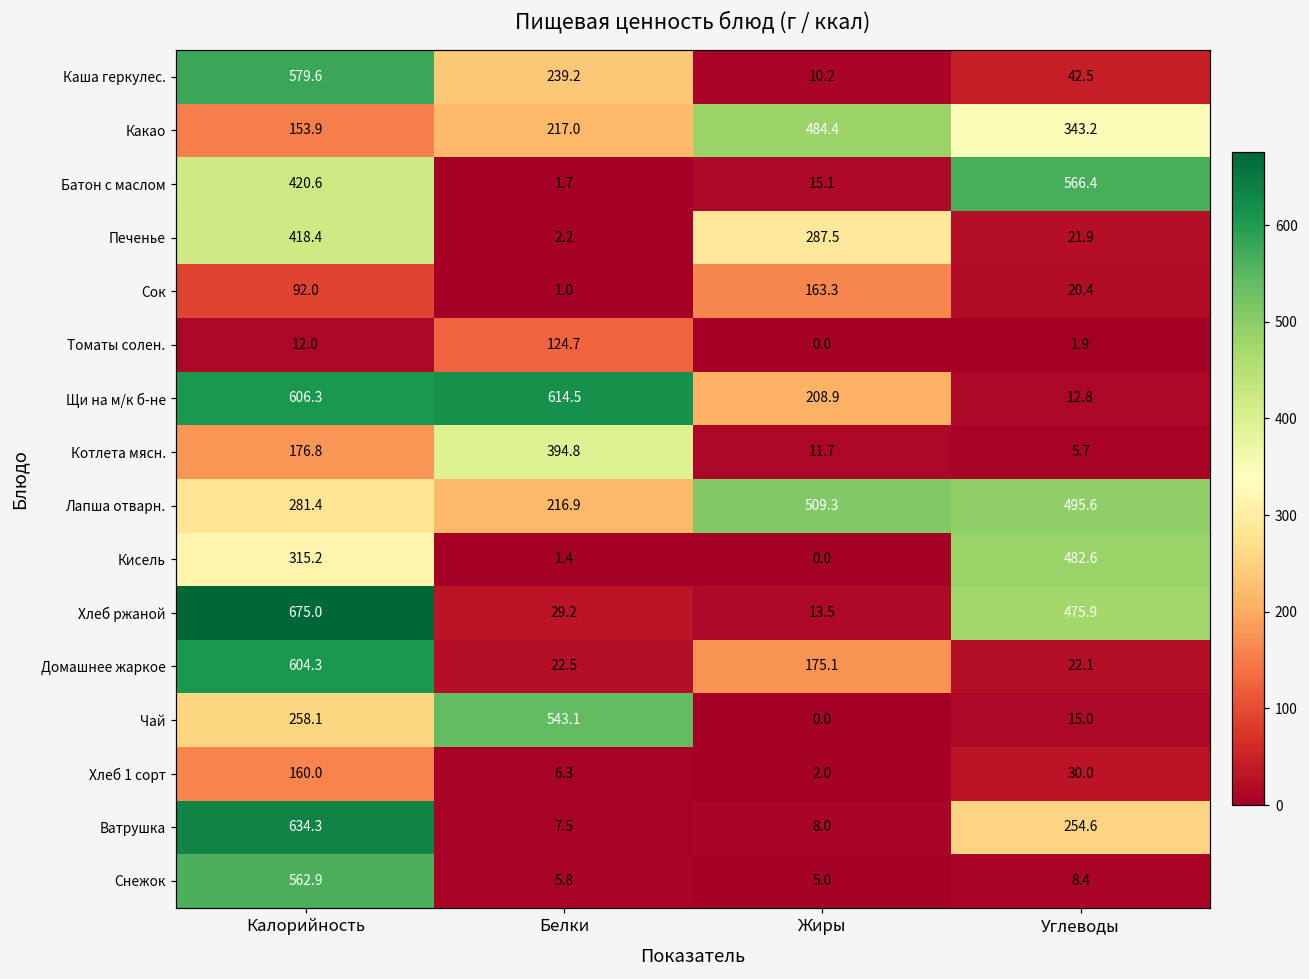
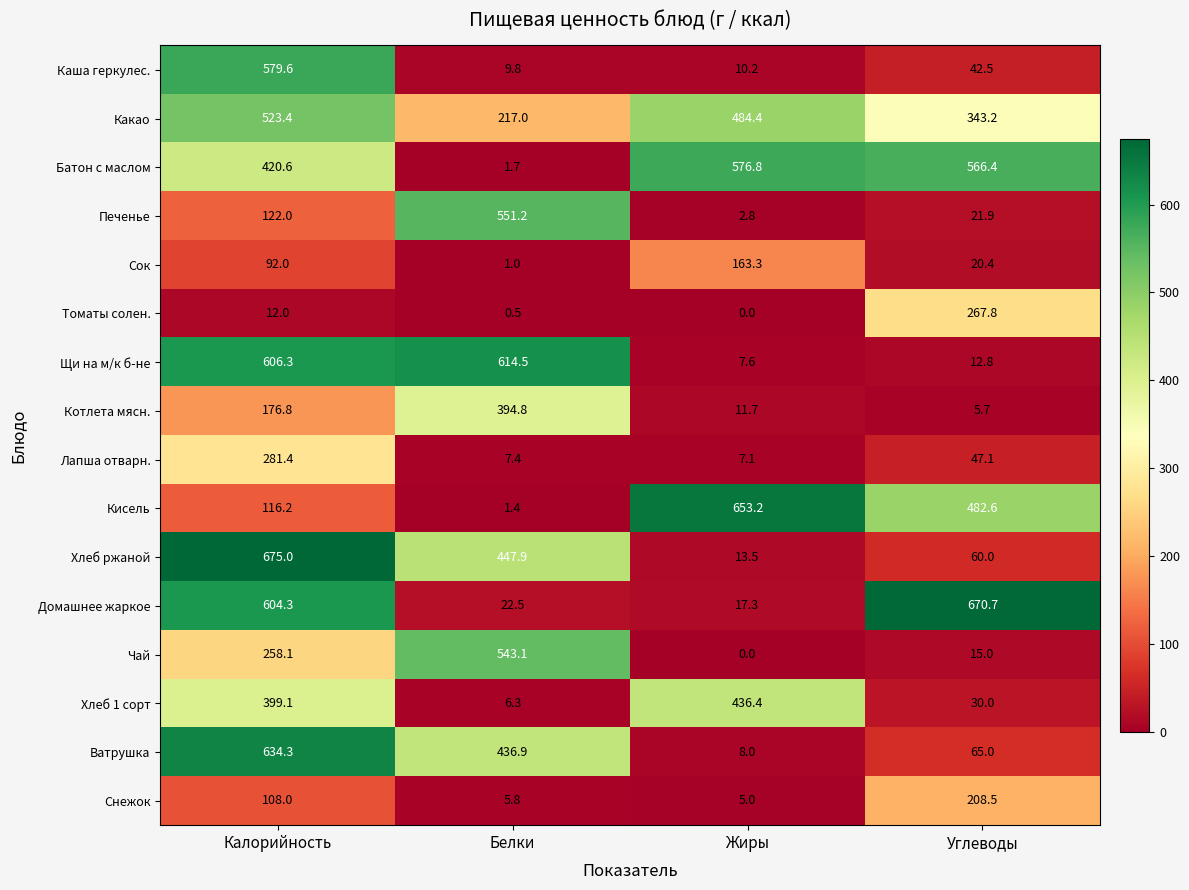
Каша геркулес., Белки: 239.2 -> 9.8
Какао, Калорийность: 153.9 -> 523.4
Батон с маслом, Жиры: 15.1 -> 576.8
Печенье, Калорийность: 418.4 -> 122.0
Печенье, Белки: 2.2 -> 551.2
Печенье, Жиры: 287.5 -> 2.8
Томаты солен., Белки: 124.7 -> 0.5
Томаты солен., Углеводы: 1.9 -> 267.8
Щи на м/к б-не, Жиры: 208.9 -> 7.6
Лапша отварн., Белки: 216.9 -> 7.4
Лапша отварн., Жиры: 509.3 -> 7.1
Лапша отварн., Углеводы: 495.6 -> 47.1
Кисель, Калорийность: 315.2 -> 116.2
Кисель, Жиры: 0.0 -> 653.2
Хлеб ржаной, Белки: 29.2 -> 447.9
Хлеб ржаной, Углеводы: 475.9 -> 60.0
Домашнее жаркое, Жиры: 175.1 -> 17.3
Домашнее жаркое, Углеводы: 22.1 -> 670.7
Хлеб 1 сорт, Калорийность: 160.0 -> 399.1
Хлеб 1 сорт, Жиры: 2.0 -> 436.4
Ватрушка, Белки: 7.5 -> 436.9
Ватрушка, Углеводы: 254.6 -> 65.0
Снежок, Калорийность: 562.9 -> 108.0
Снежок, Углеводы: 8.4 -> 208.5
